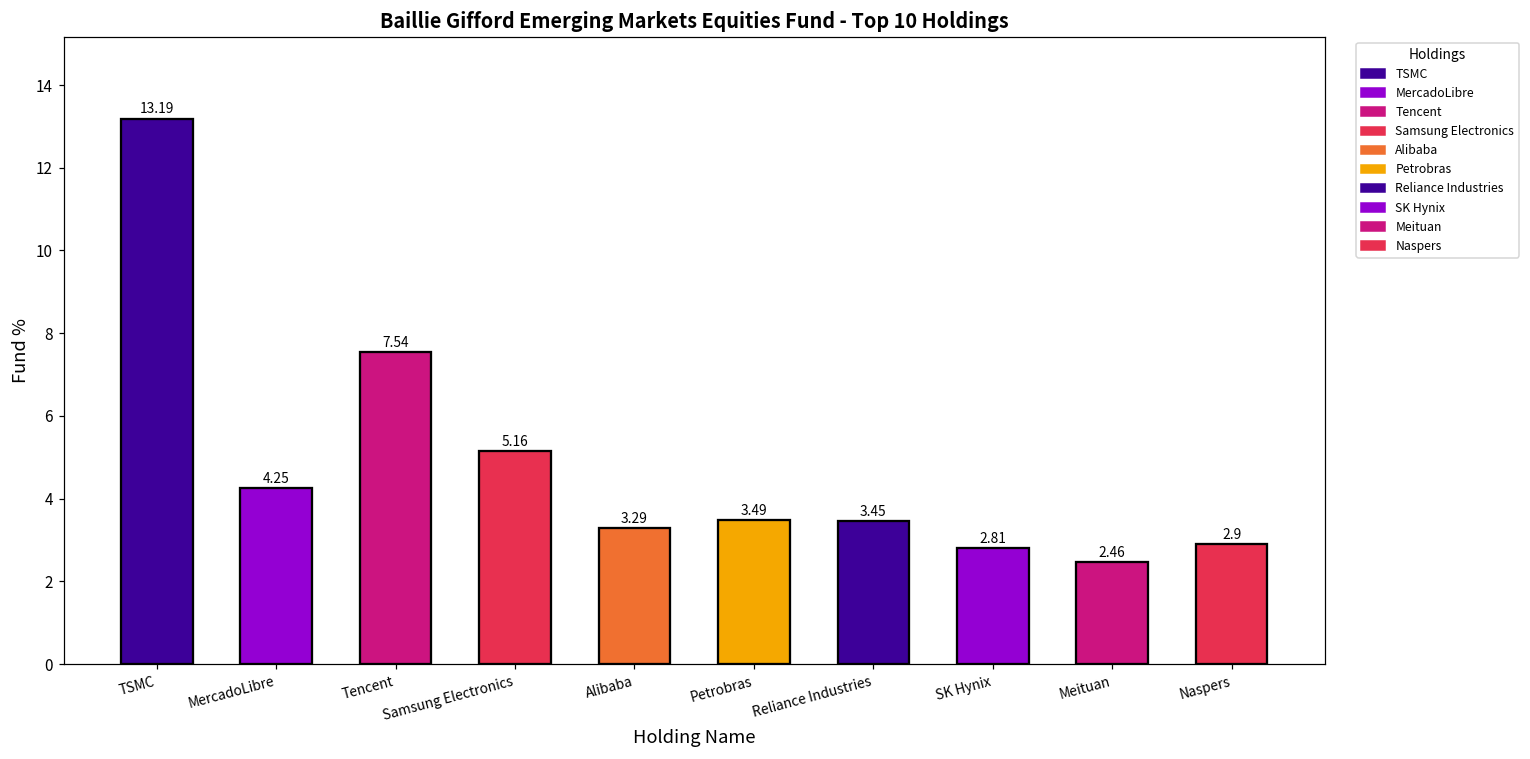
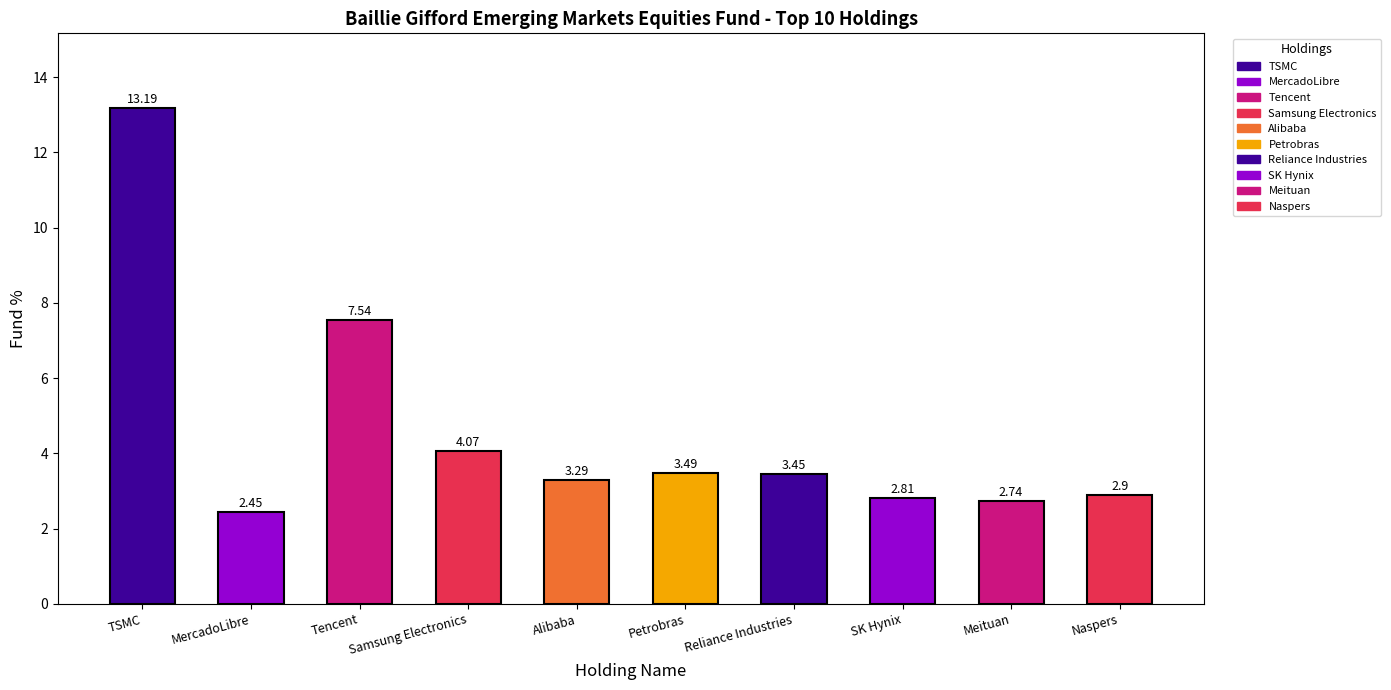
MercadoLibre: 4.25 -> 2.45
Samsung Electronics: 5.16 -> 4.07
Meituan: 2.46 -> 2.74
